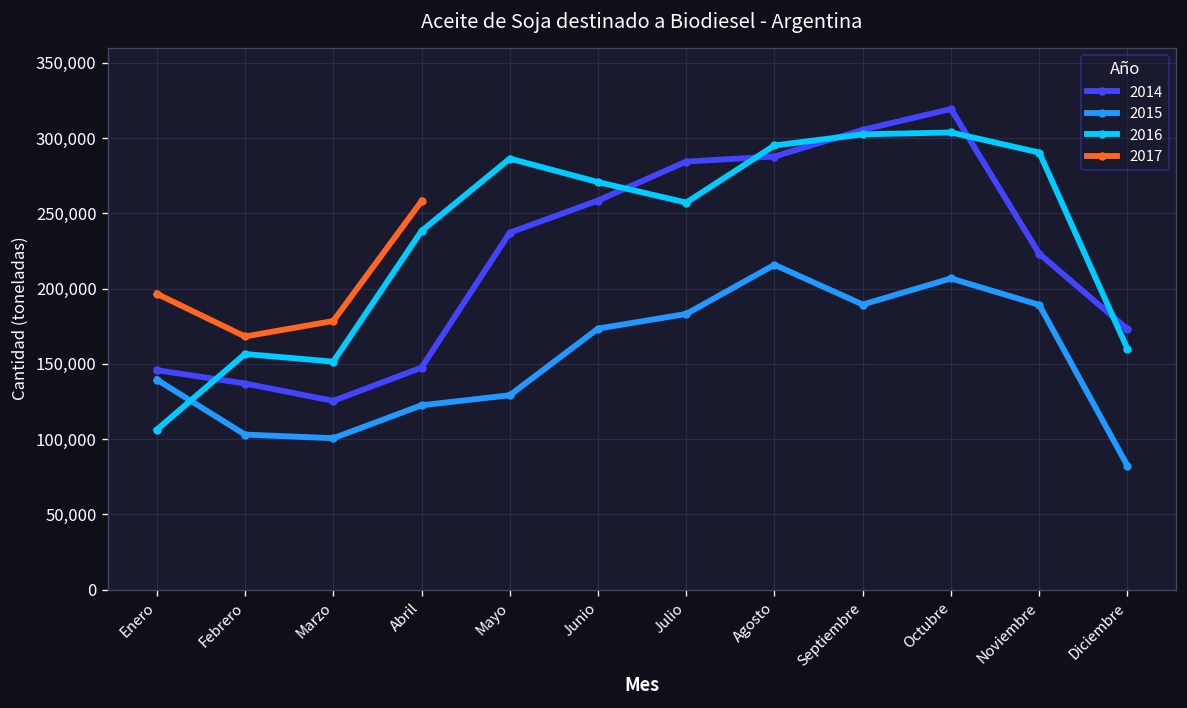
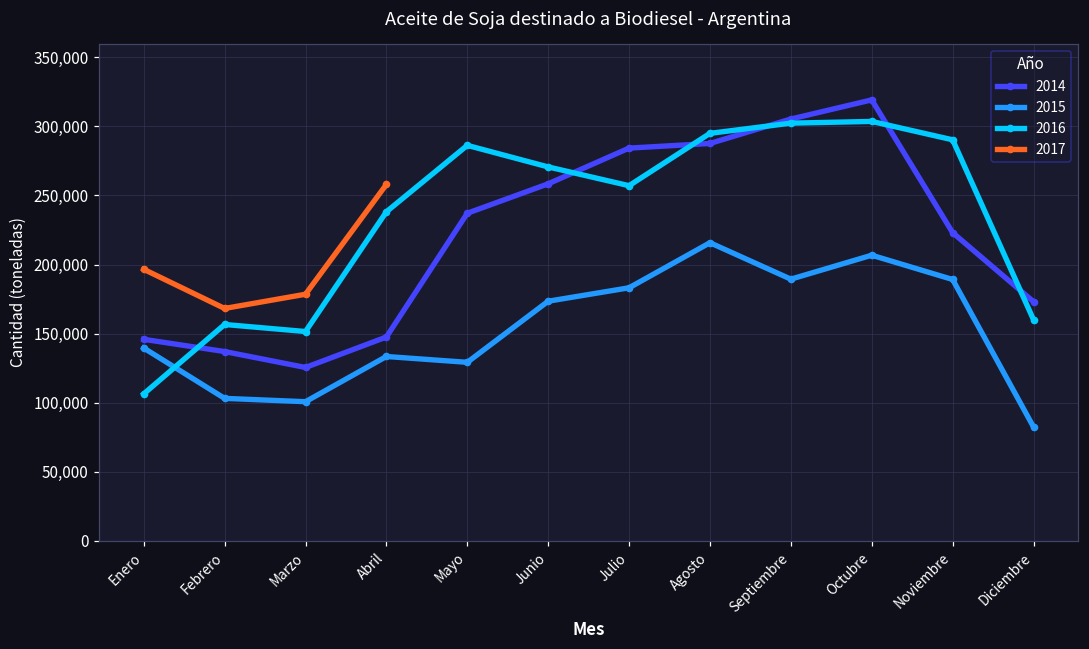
2015, Abril: 123,000 -> 133,000
